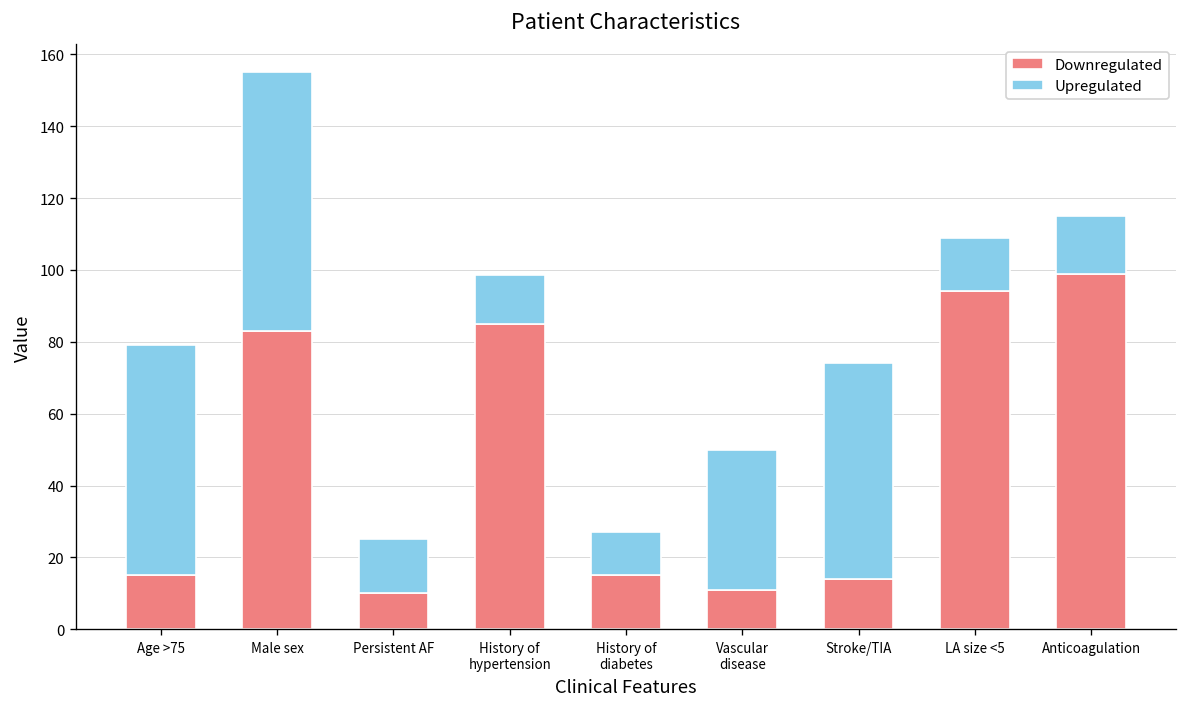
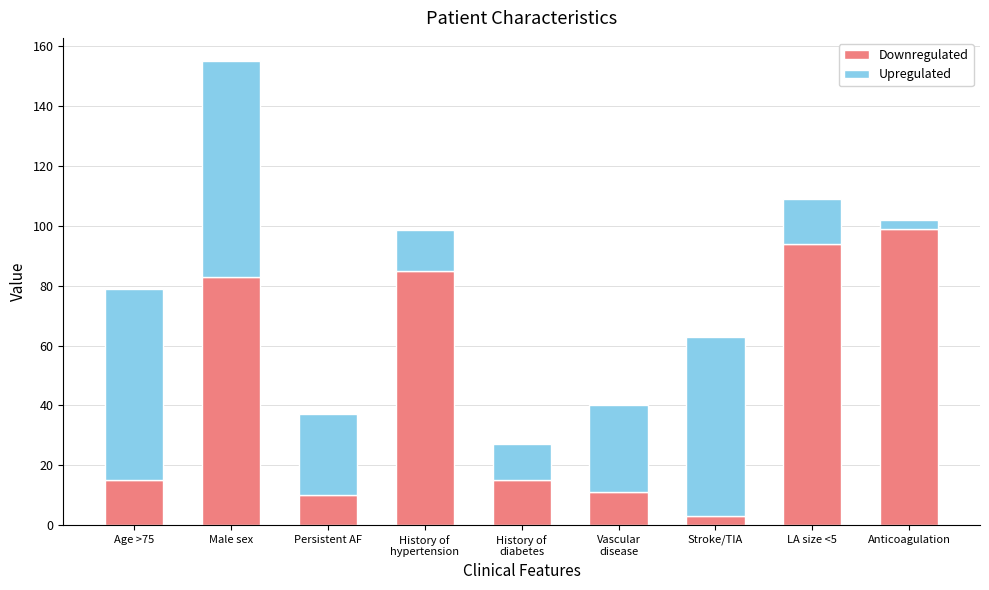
Upregulated, Persistent AF: 15 -> 27
Upregulated, Vascular disease: 39 -> 29
Downregulated, Stroke/TIA: 14 -> 3
Upregulated, Anticoagulation: 16 -> 3
